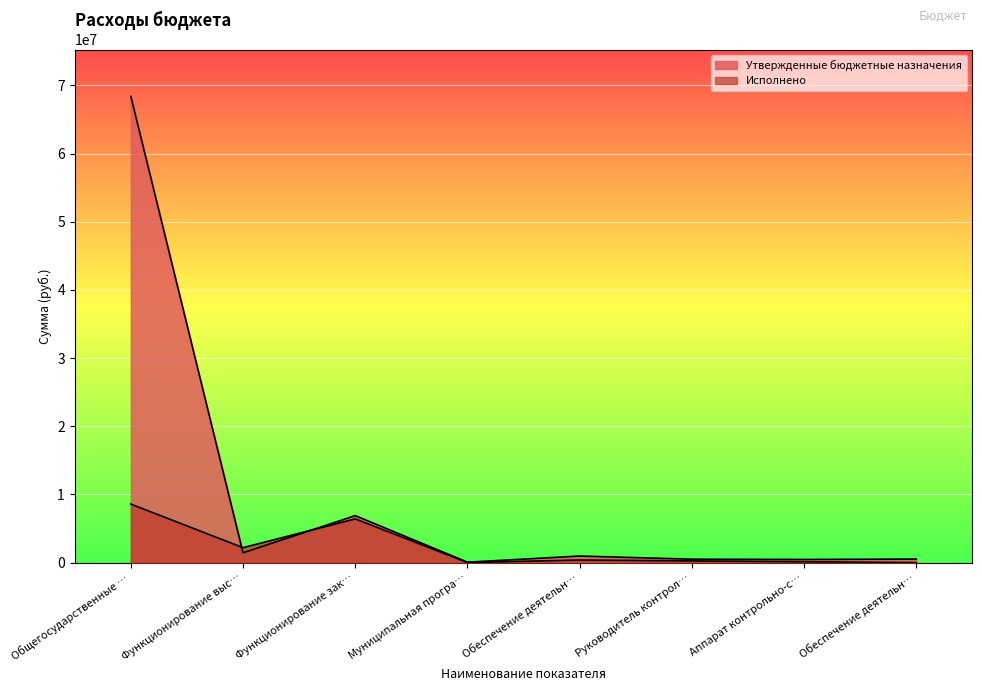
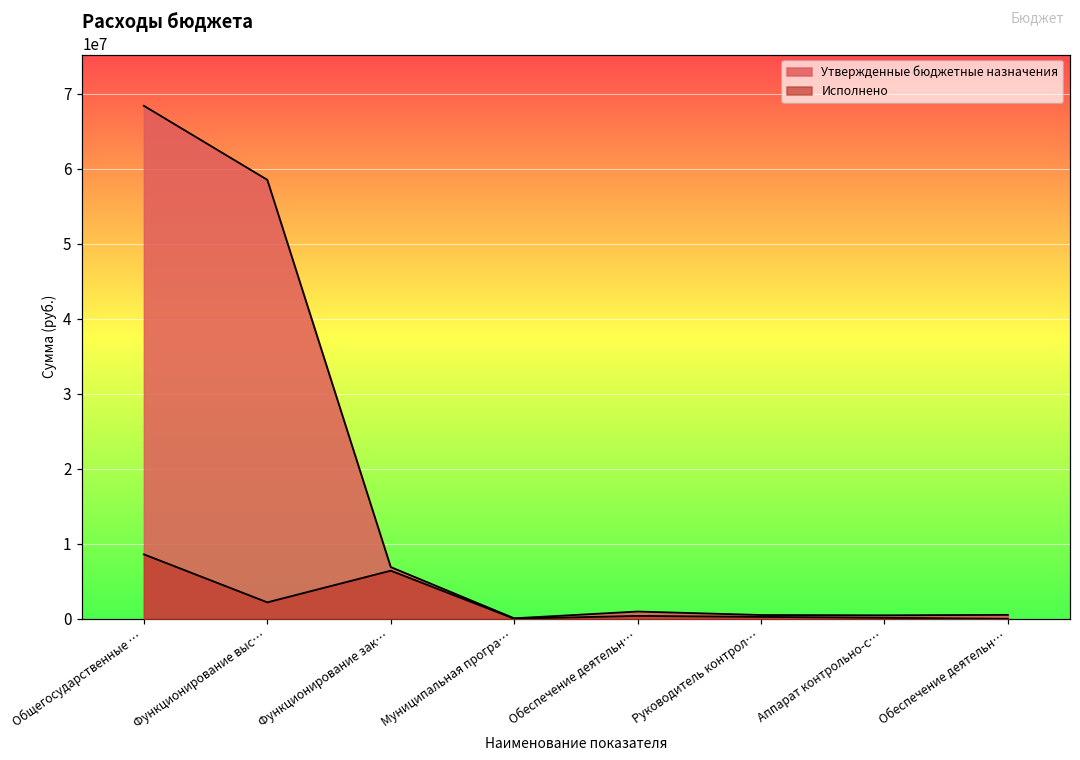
Утвержденные бюджетные назначения, Функционирование выс…: 1000000 -> 59000000
